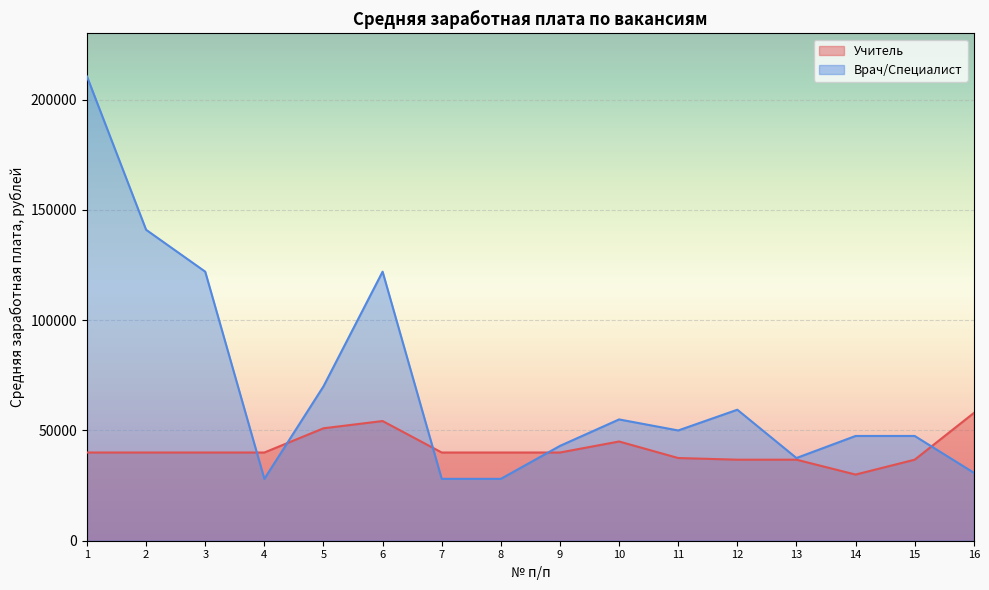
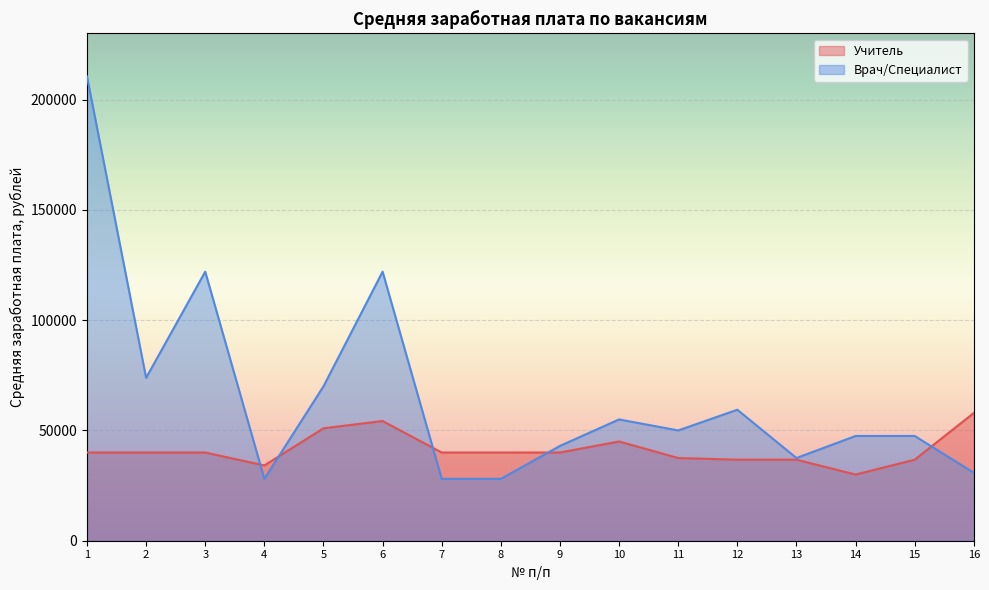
Врач/Специалист, 2: 141000 -> 74000
Учитель, 4: 40000 -> 34000
